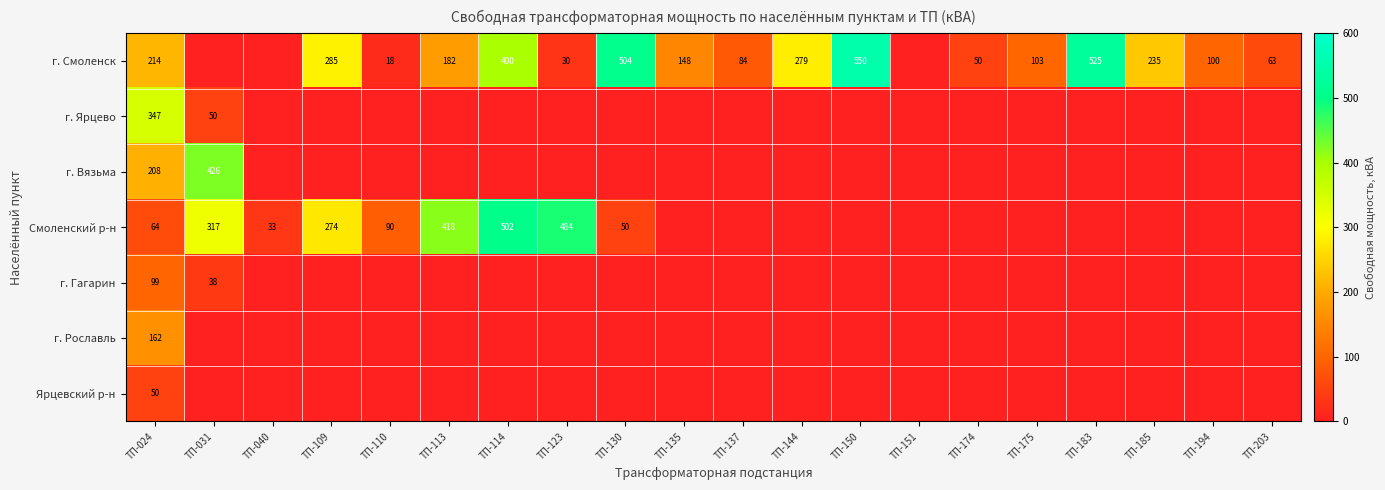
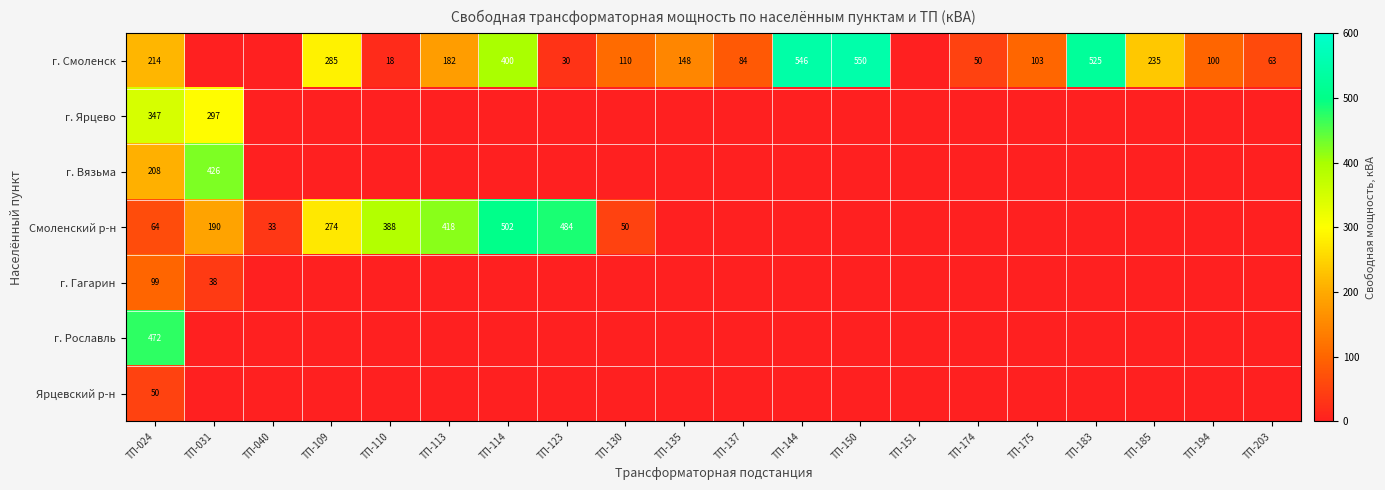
г. Смоленск, ТП-130: 504 -> 110
г. Смоленск, ТП-144: 279 -> 546
г. Ярцево, ТП-031: 50 -> 297
Смоленский р-н, ТП-031: 317 -> 190
Смоленский р-н, ТП-110: 90 -> 388
г. Рославль, ТП-024: 162 -> 472
